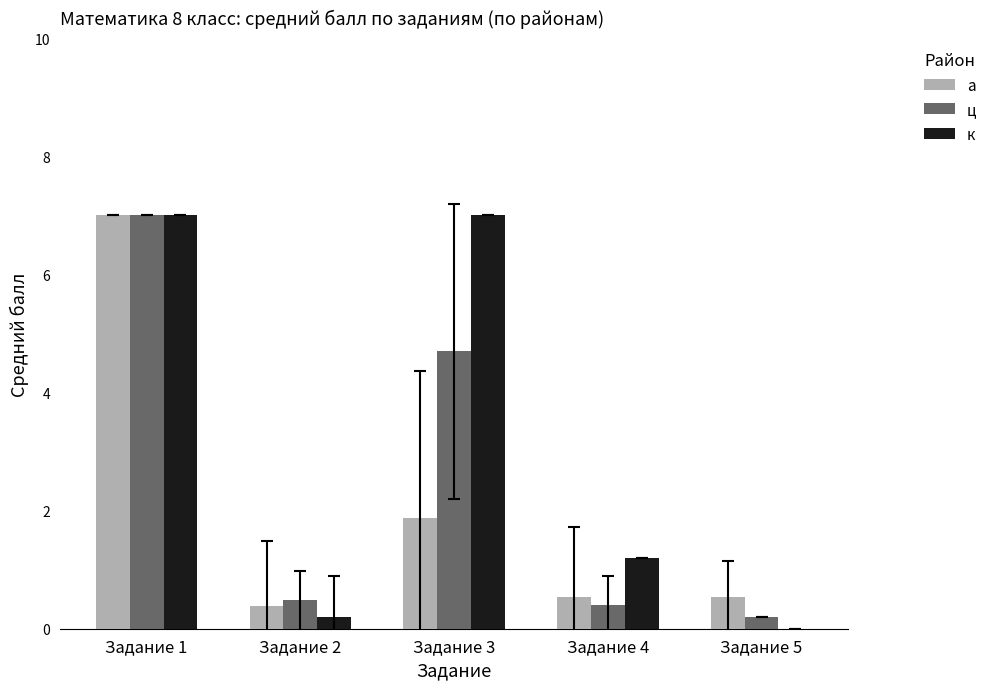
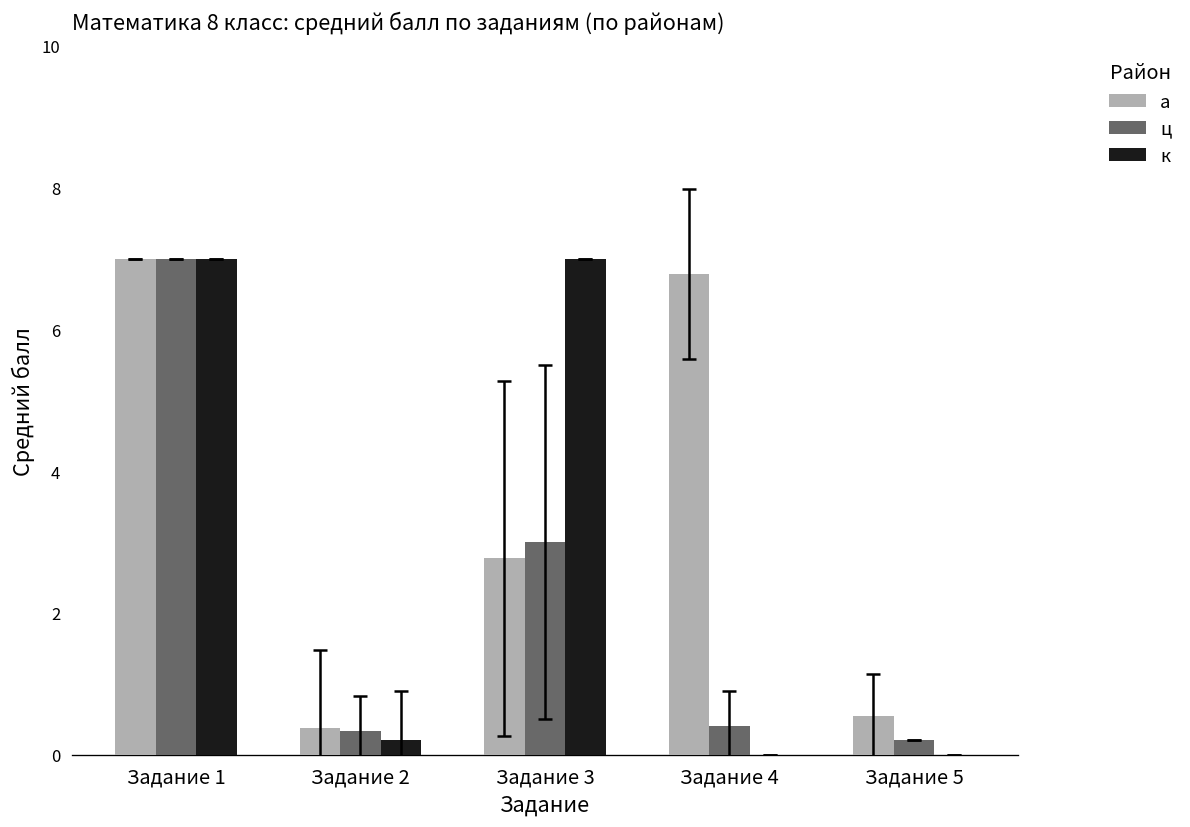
ц, Задание 2: 0.5 -> 0.3
а, Задание 3: 1.9 -> 2.8
ц, Задание 3: 4.7 -> 3.0
а, Задание 4: 0.5 -> 6.8
к, Задание 4: 1.2 -> 0.0
